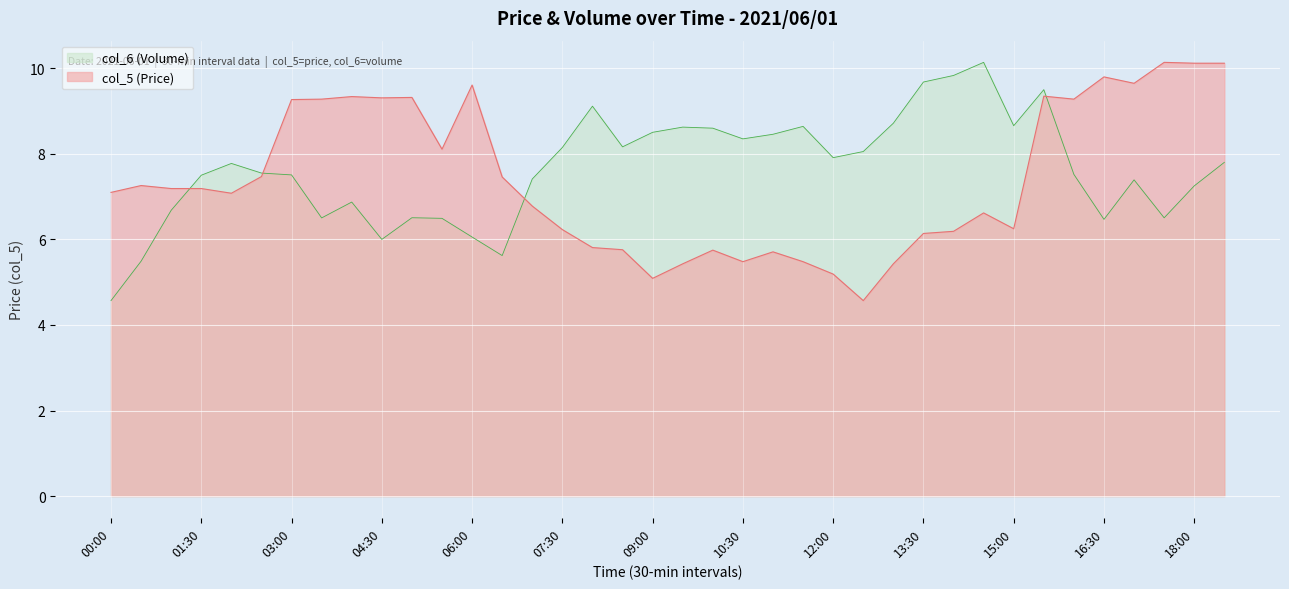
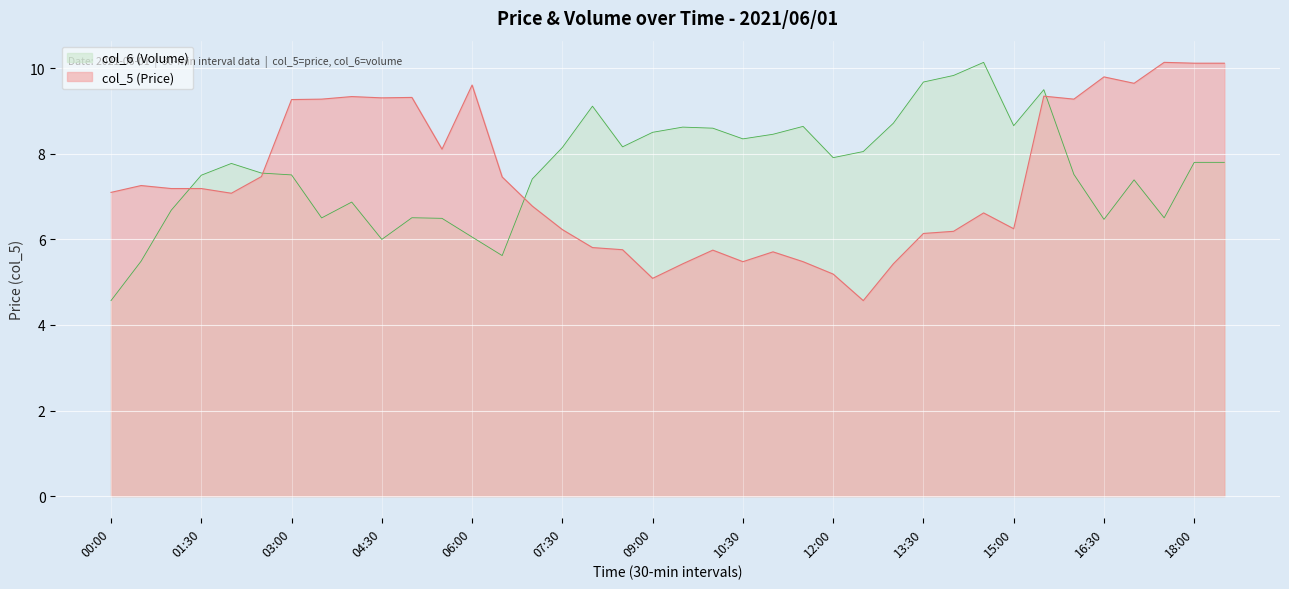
col_6 (Volume), 18:00: 7.3 -> 7.8
